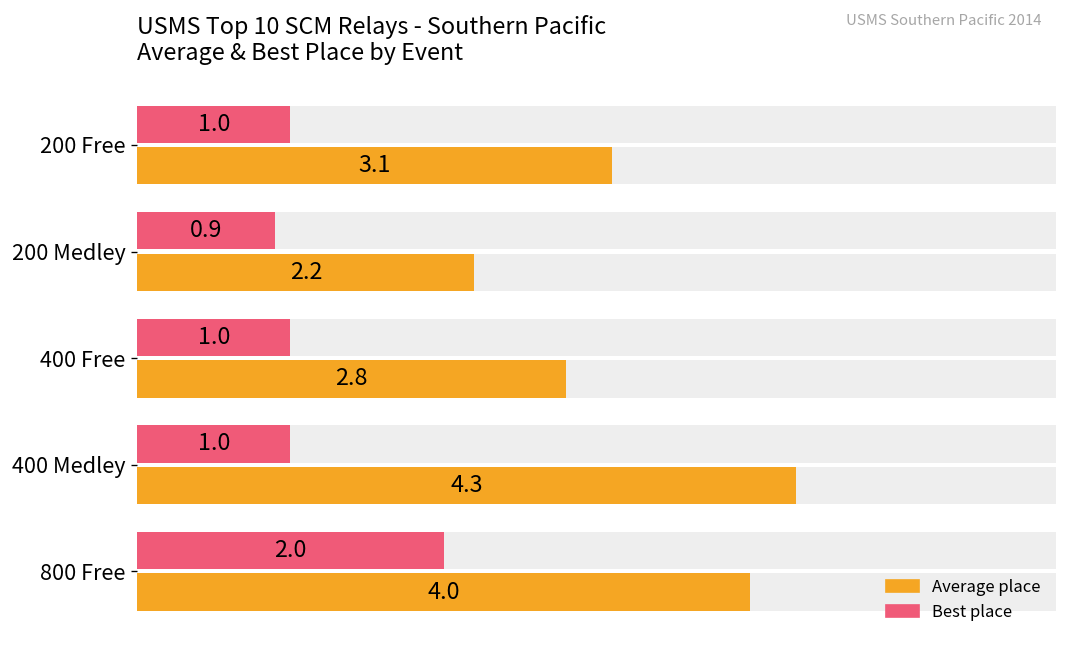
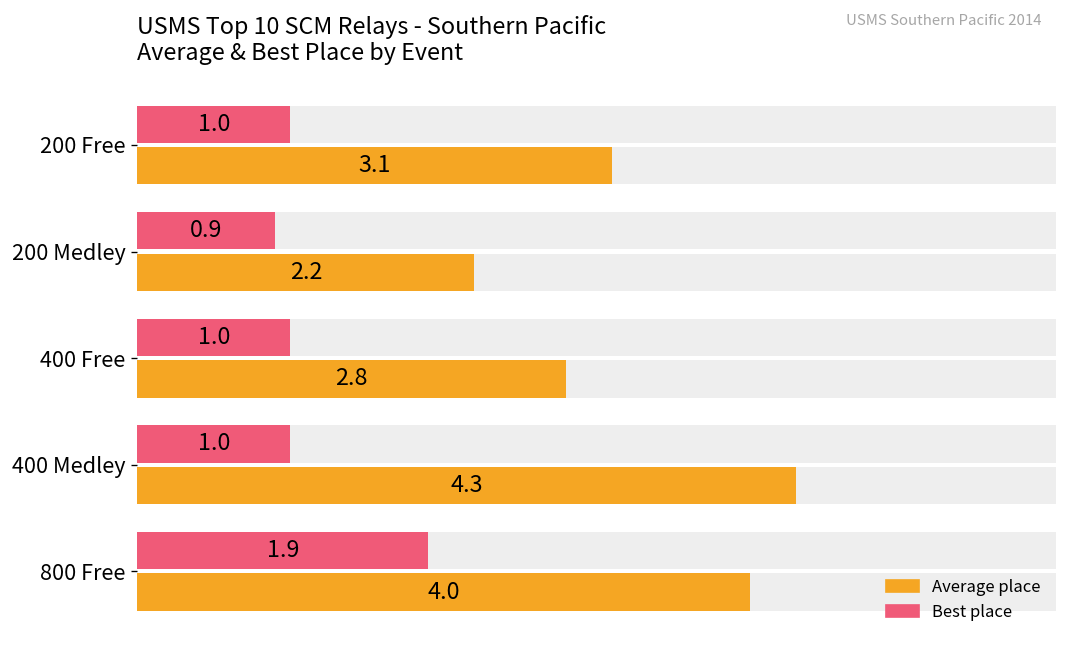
Best place, 800 Free: 2.0 -> 1.9
